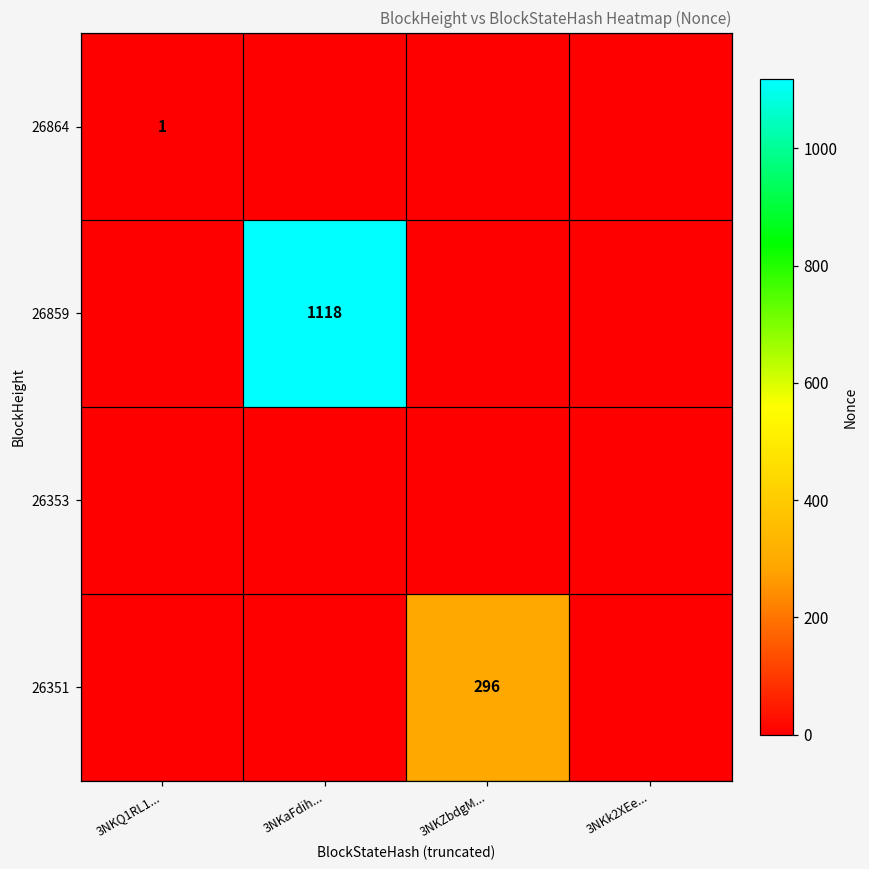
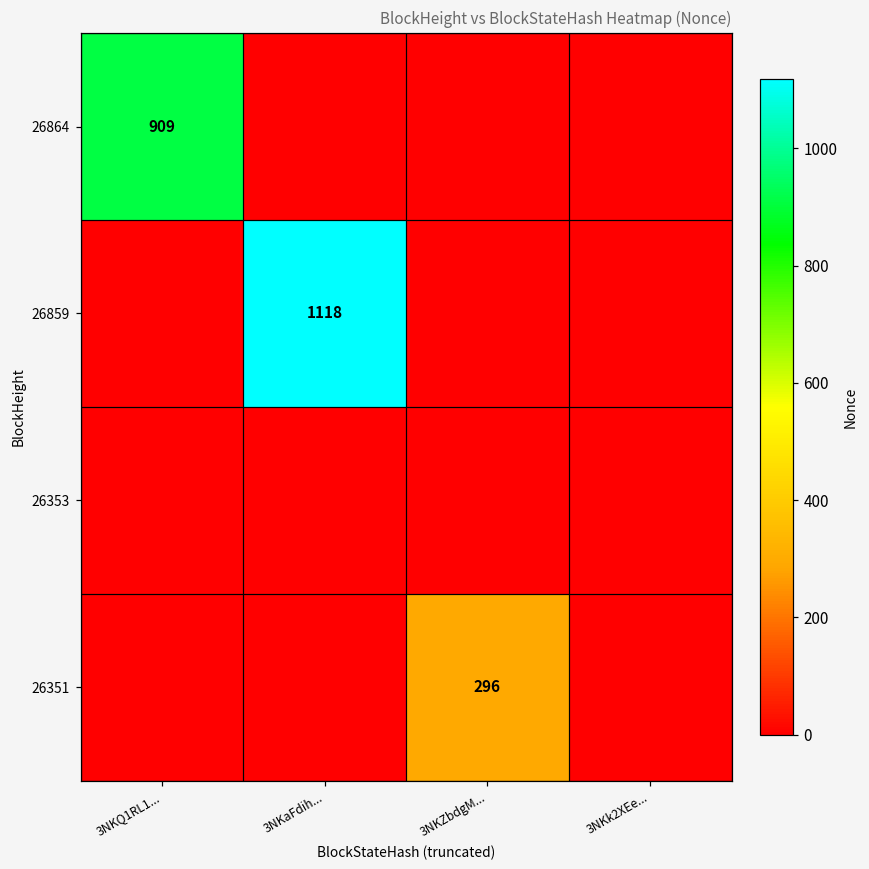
26864, 3NKQ1RL1...: 1 -> 909
